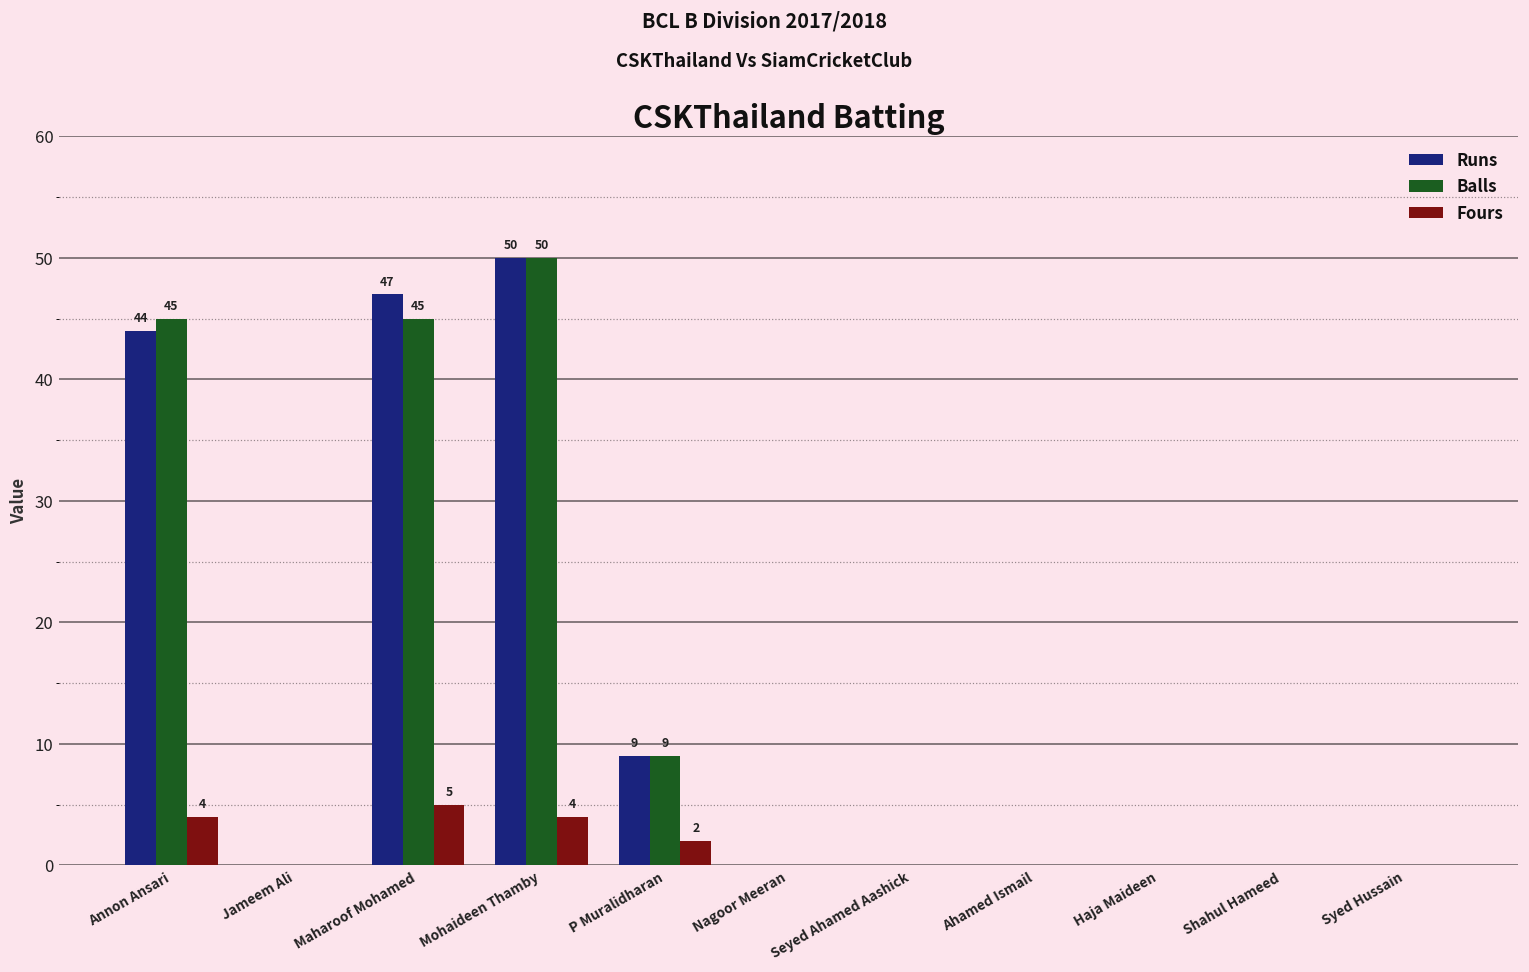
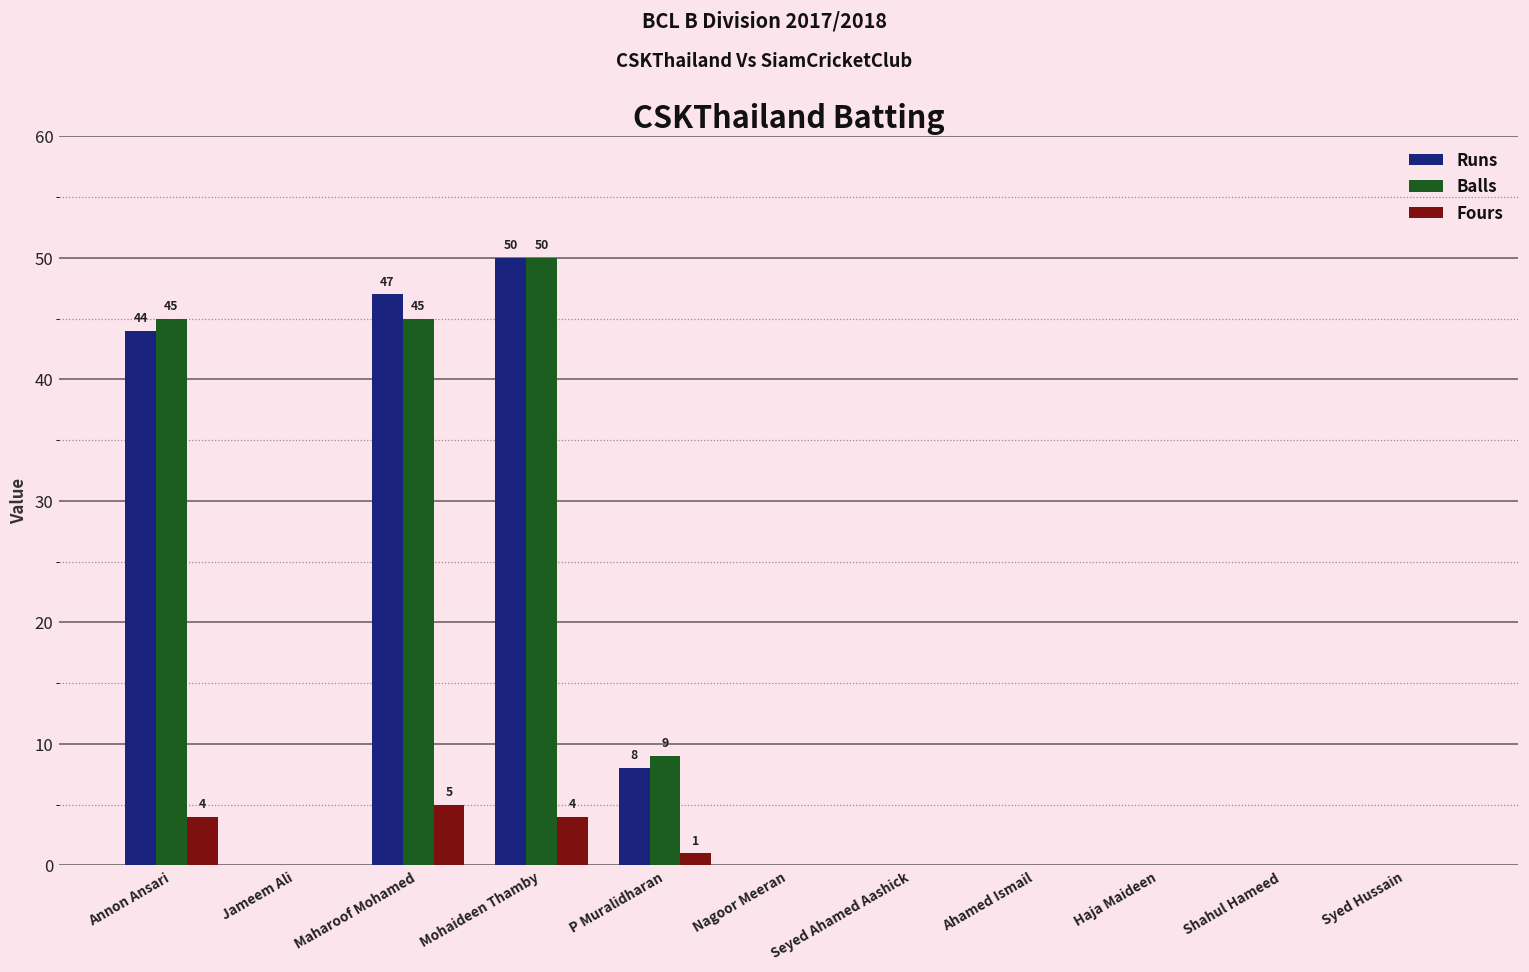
Runs, P Muralidharan: 9 -> 8
Fours, P Muralidharan: 2 -> 1
